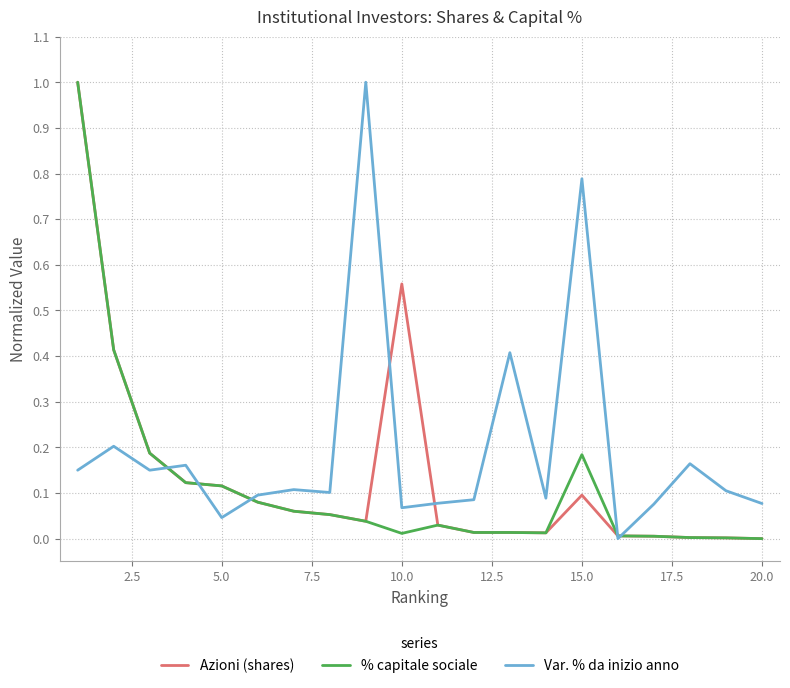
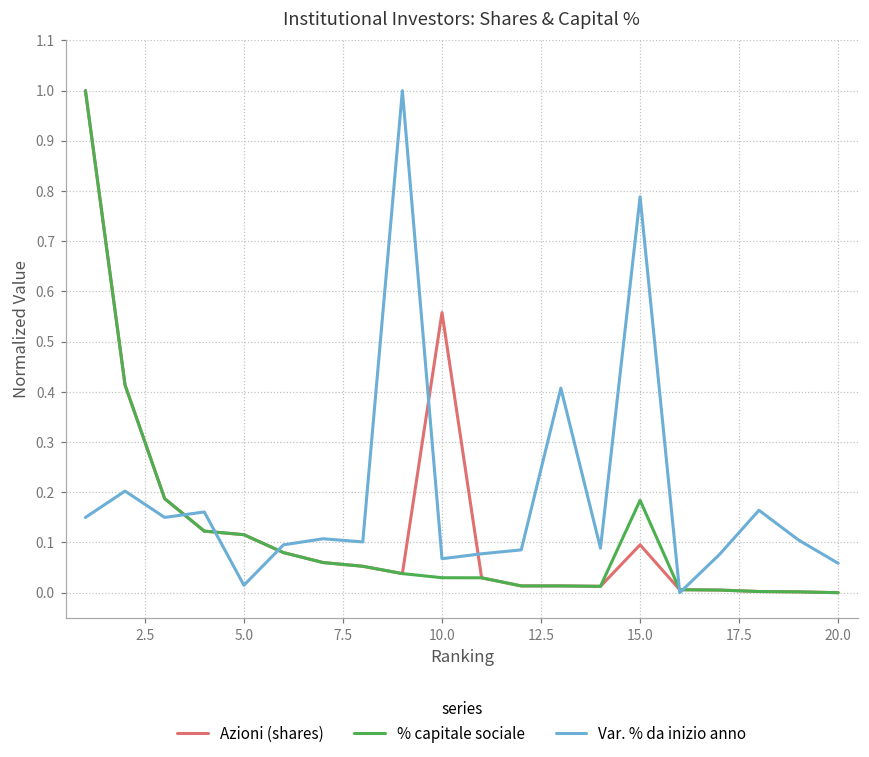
Var. % da inizio anno, 5.0: 0.05 -> 0.01
% capitale sociale, 10.0: 0.01 -> 0.03
Var. % da inizio anno, 20.0: 0.08 -> 0.06
